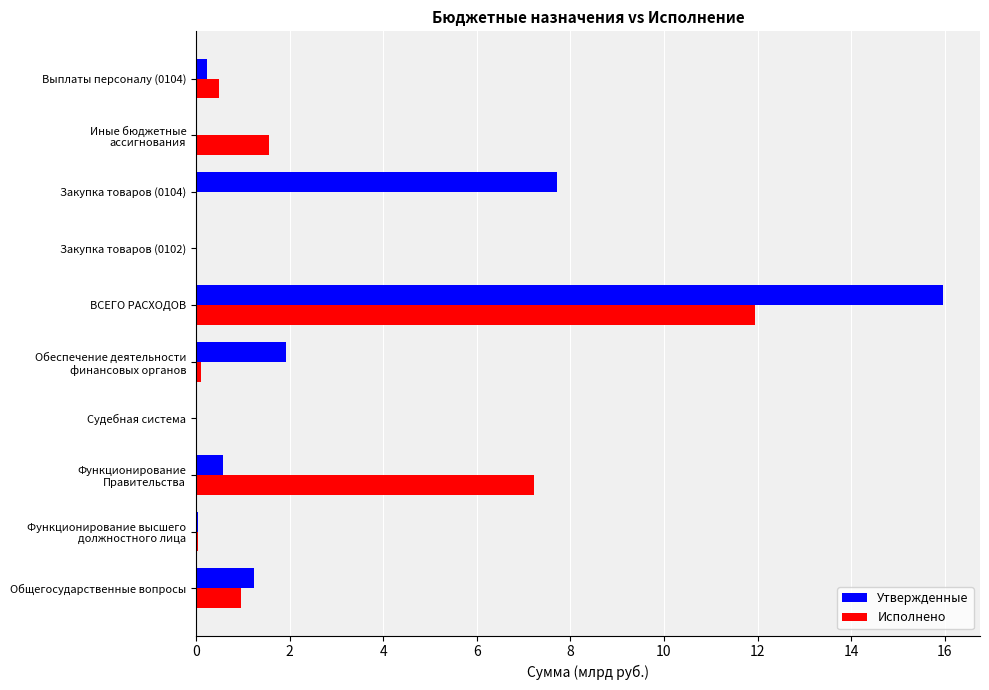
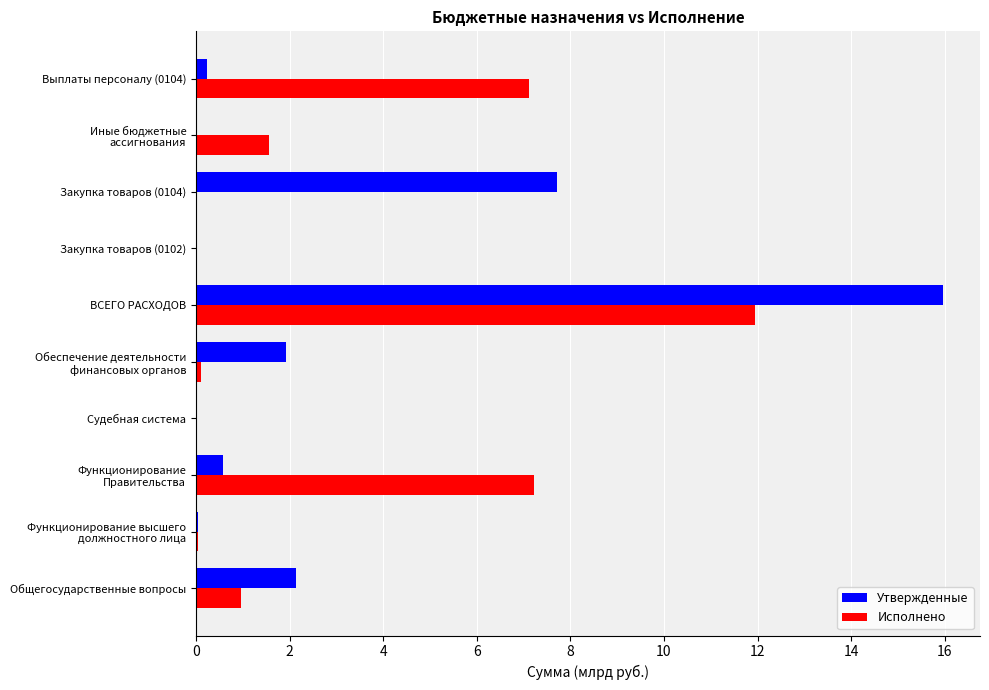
Исполнено, Выплаты персоналу (0104): 0.5 -> 7.1
Утвержденные, Общегосударственные вопросы: 1.2 -> 2.1
